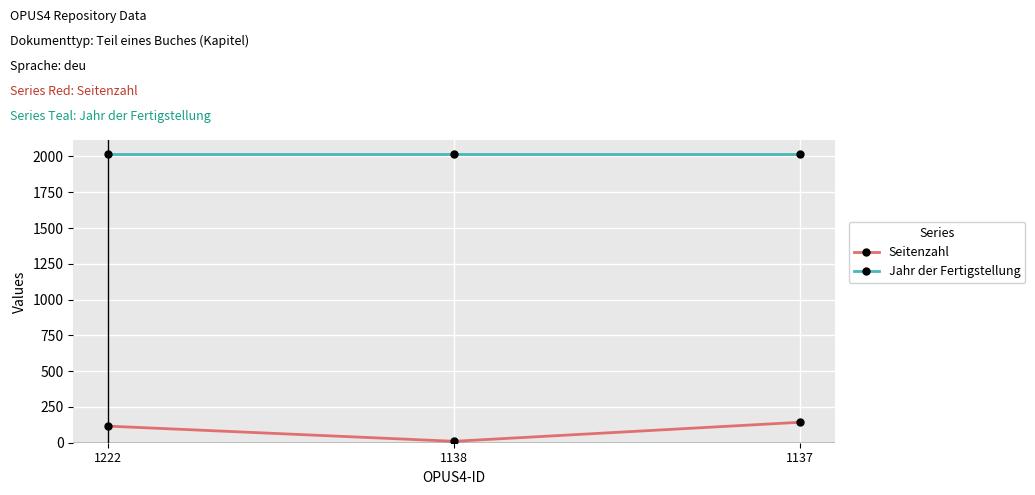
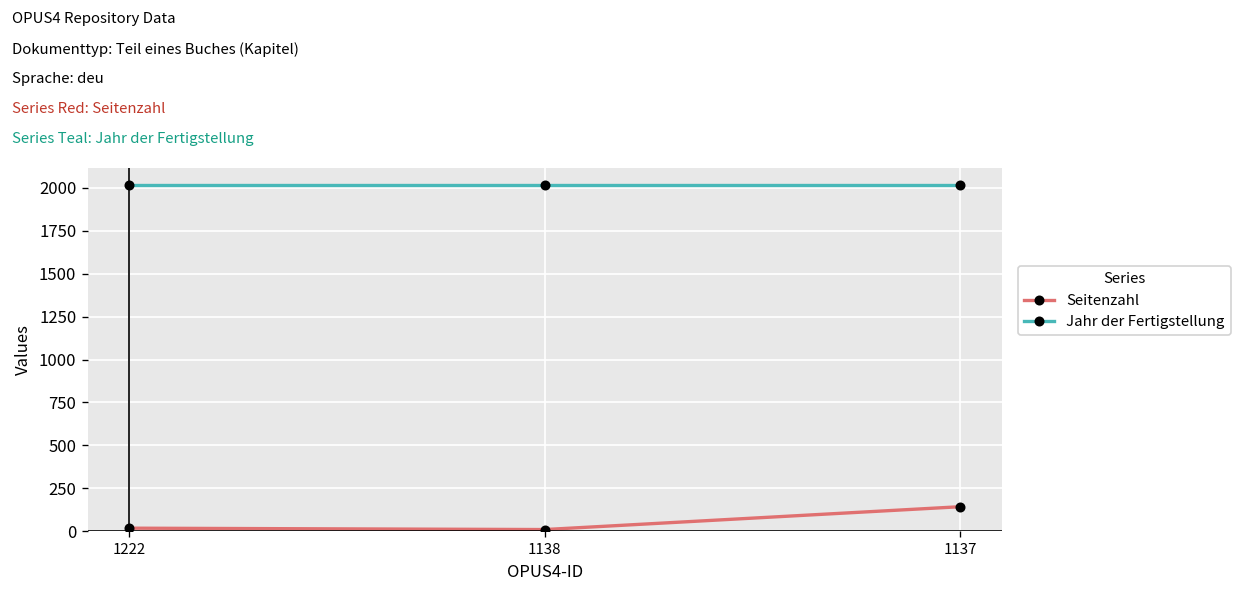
Seitenzahl, 1222: 120 -> 20
